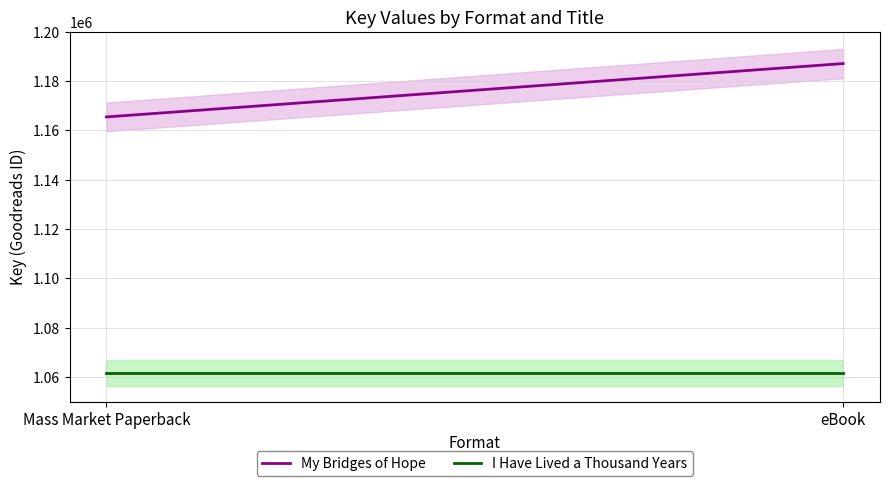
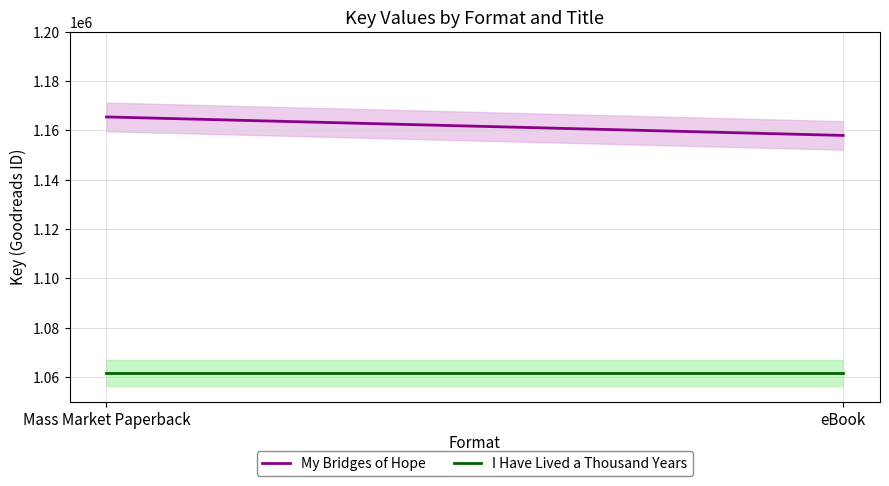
My Bridges of Hope, eBook: 1187000 -> 1158000
